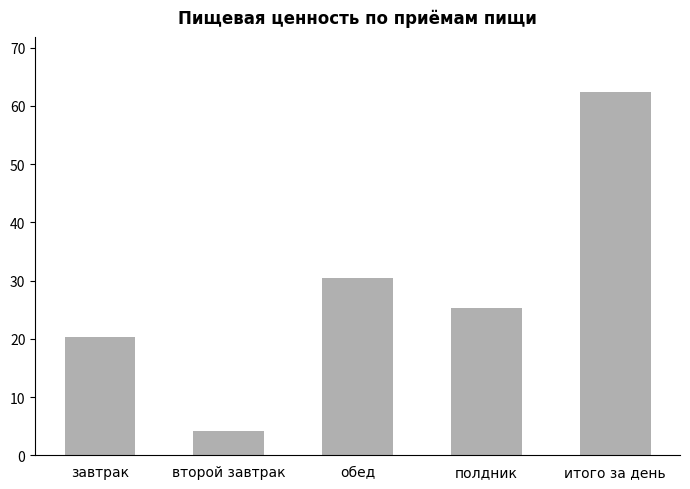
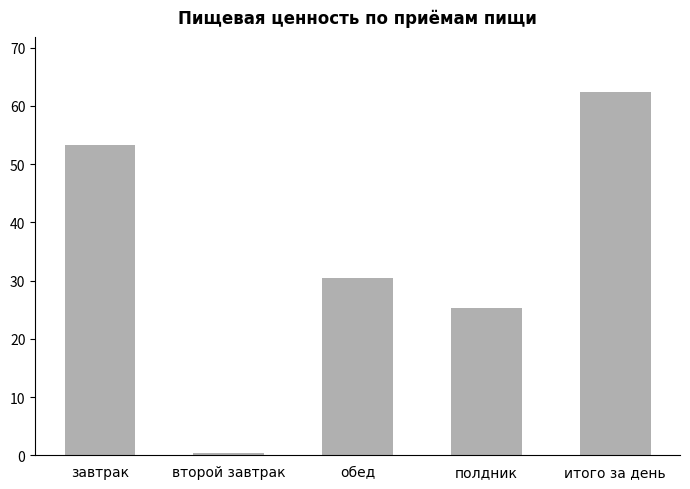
завтрак: 20 -> 53
второй завтрак: 4 -> 0
